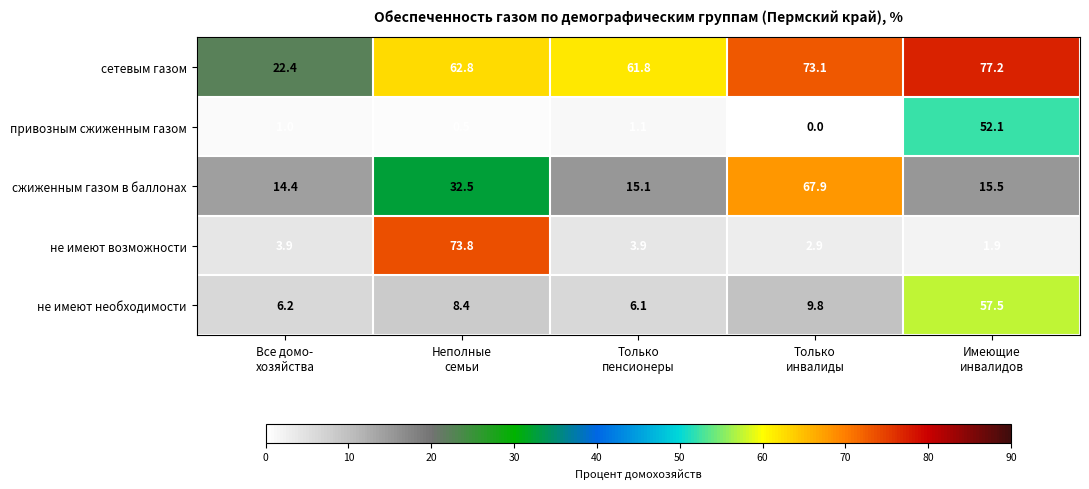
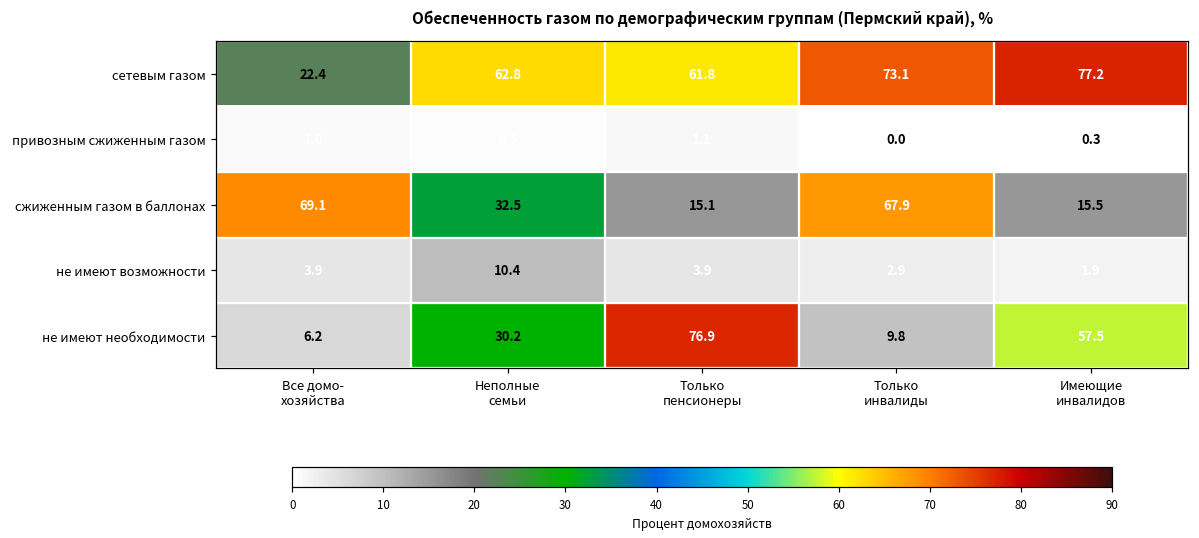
привозным сжиженным газом, Имеющие инвалидов: 52.1 -> 0.3
сжиженным газом в баллонах, Все домо- хозяйства: 14.4 -> 69.1
не имеют возможности, Неполные семьи: 73.8 -> 10.4
не имеют необходимости, Неполные семьи: 8.4 -> 30.2
не имеют необходимости, Только пенсионеры: 6.1 -> 76.9
